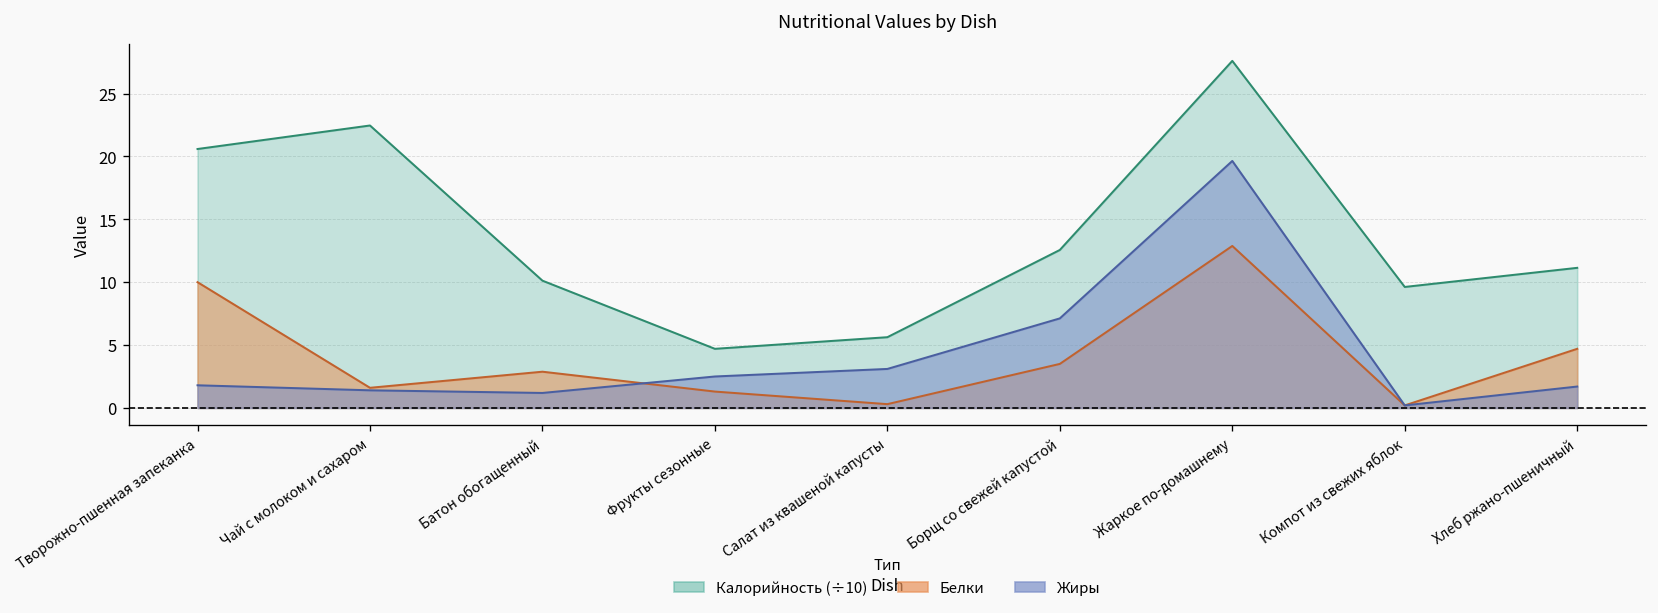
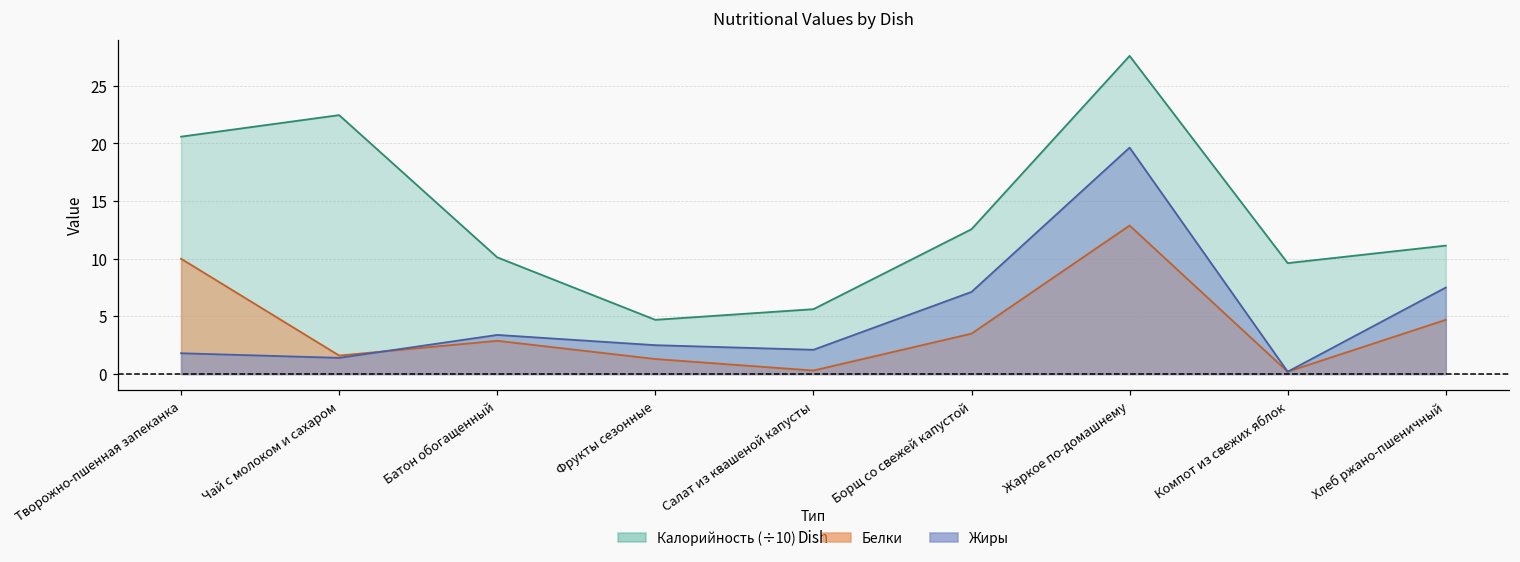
Жиры, Батон обогащенный: 1.2 -> 3.4
Жиры, Салат из квашеной капусты: 3.1 -> 2.1
Жиры, Хлеб ржано-пшеничный: 1.7 -> 7.5
